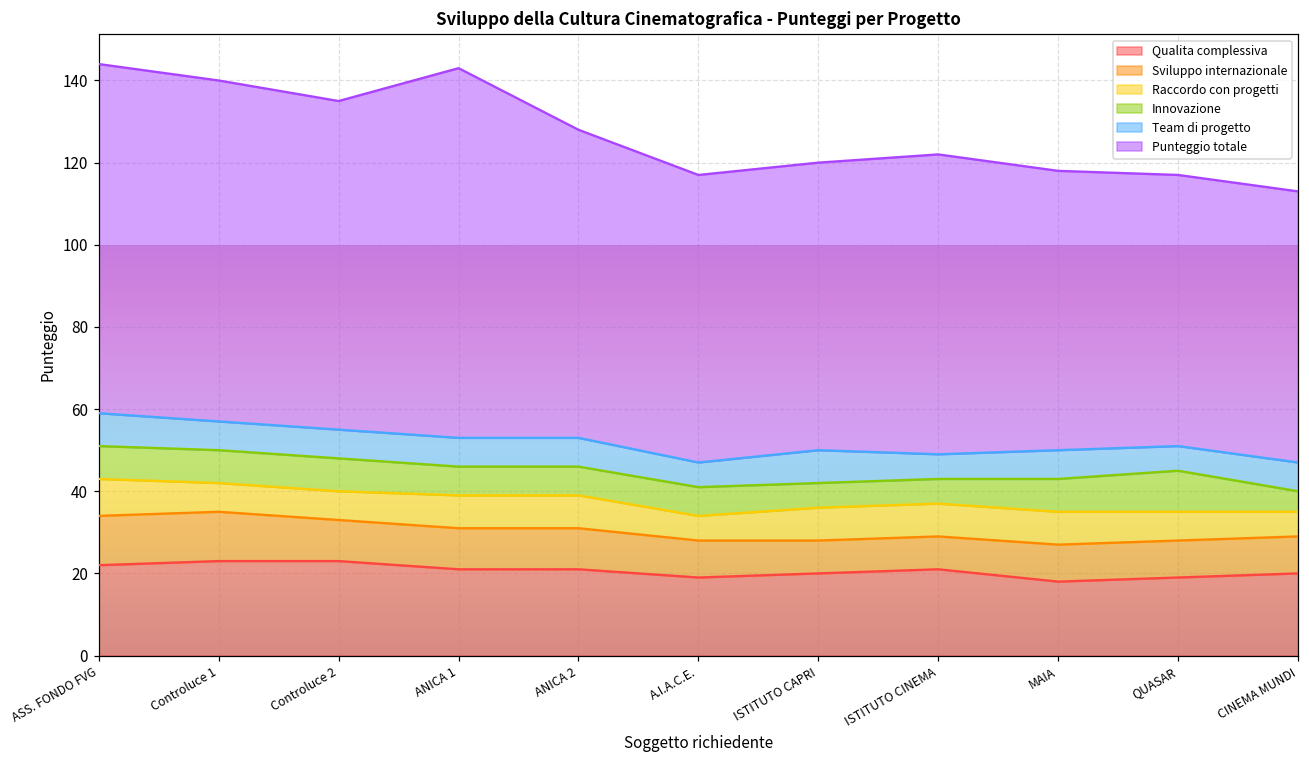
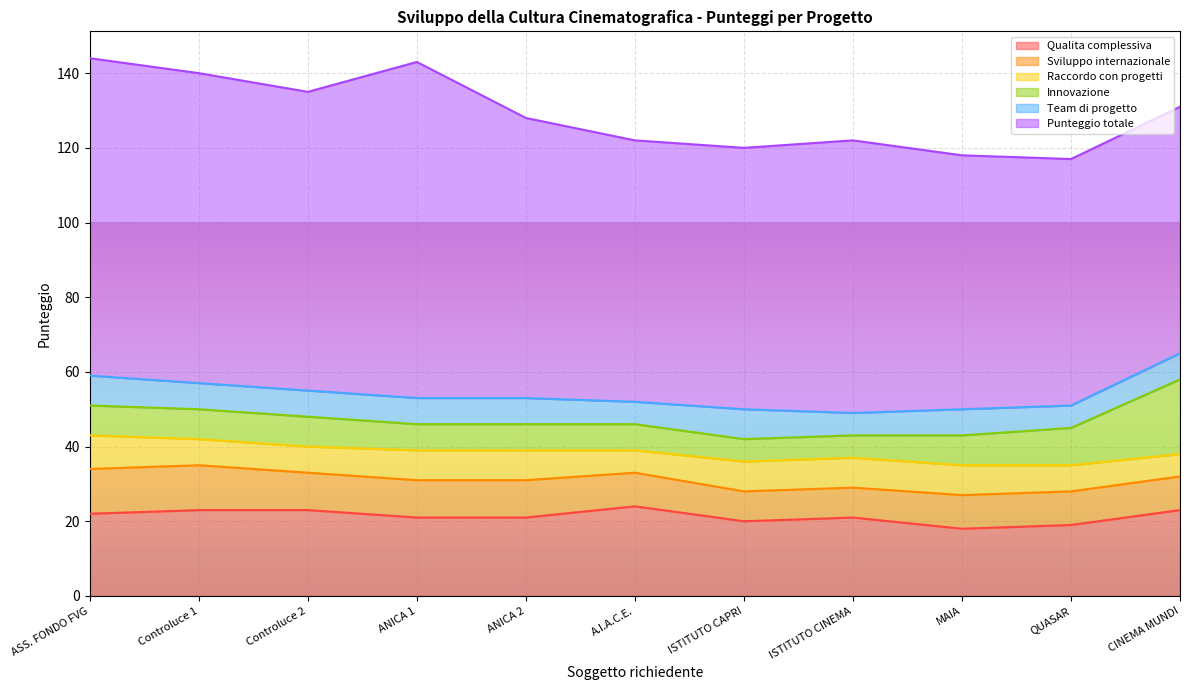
Qualita complessiva, A.I.A.C.E.: 19 -> 24
Qualita complessiva, CINEMA MUNDI: 20 -> 23
Innovazione, CINEMA MUNDI: 5 -> 20
